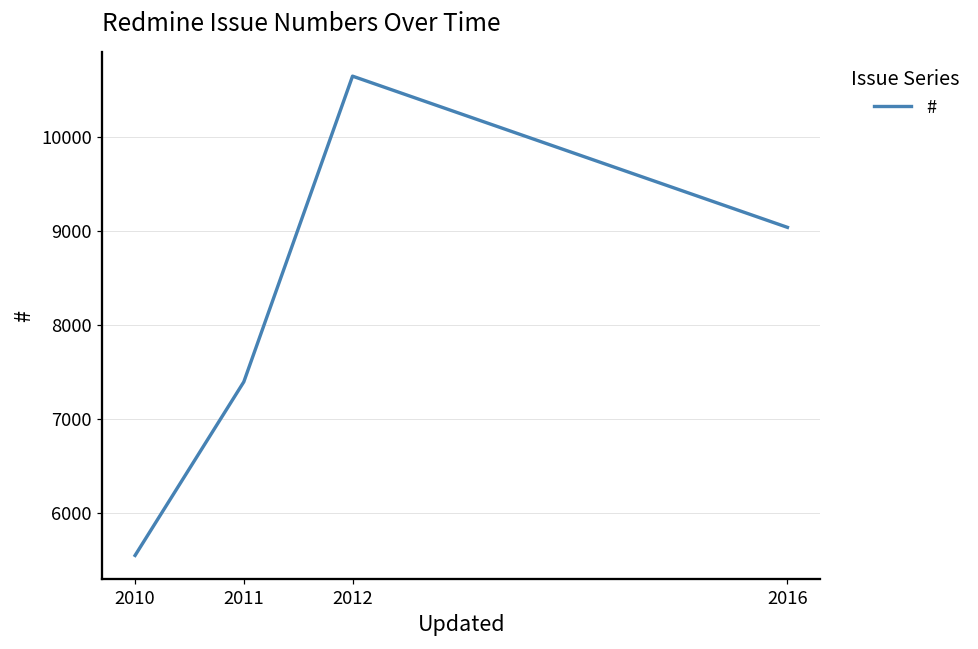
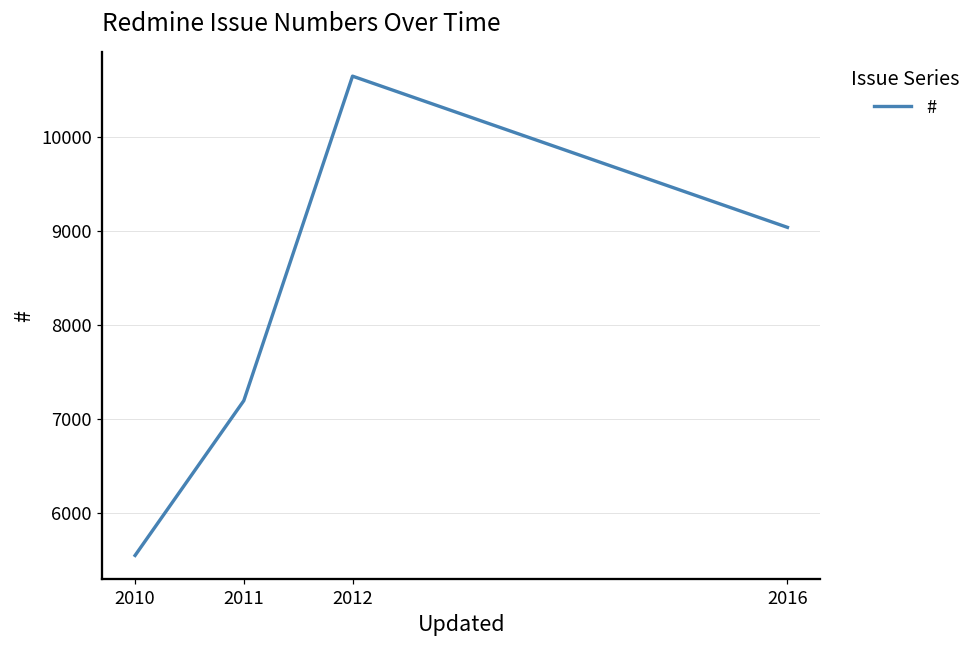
2011: 7400 -> 7200
